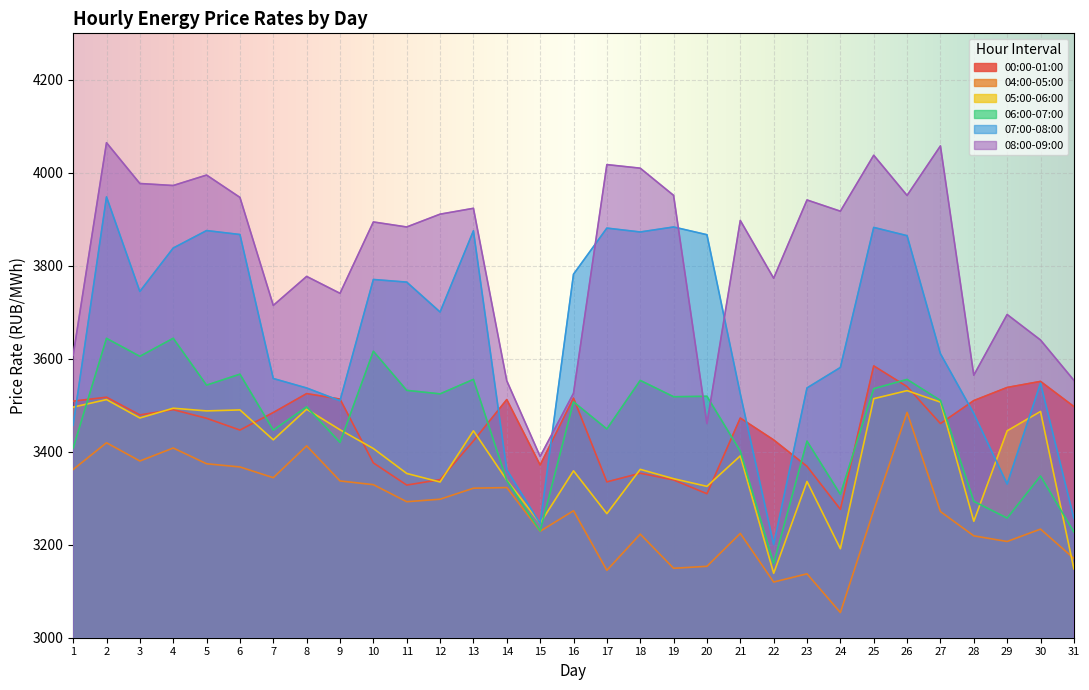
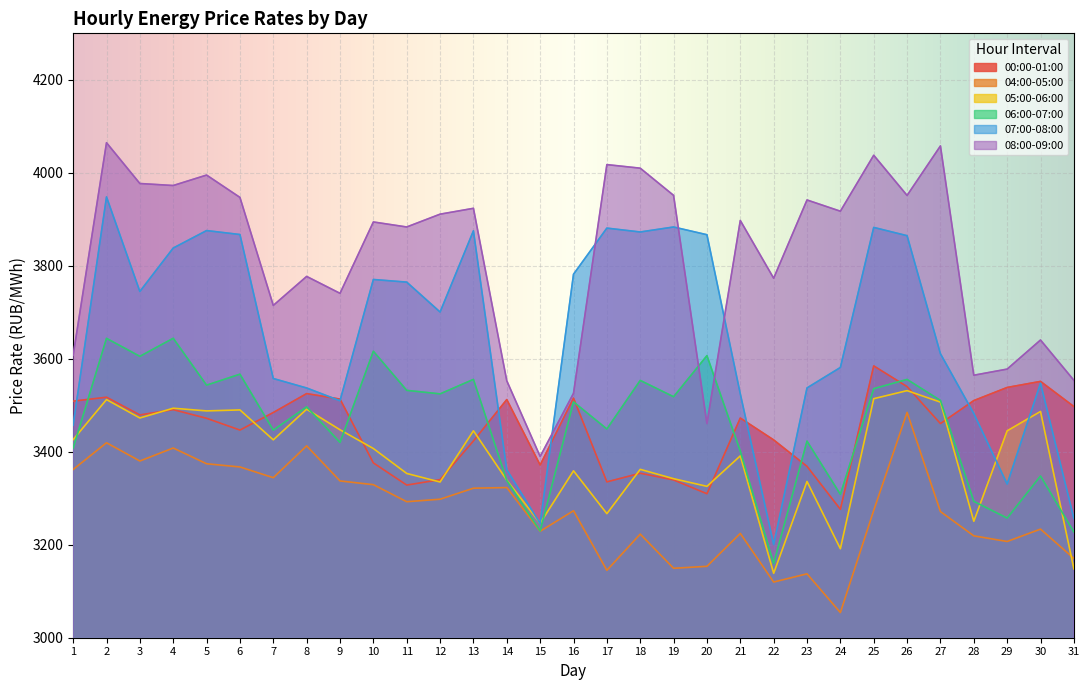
05:00-06:00, 1: 3500 -> 3430
06:00-07:00, 20: 3520 -> 3610
08:00-09:00, 29: 3700 -> 3580
